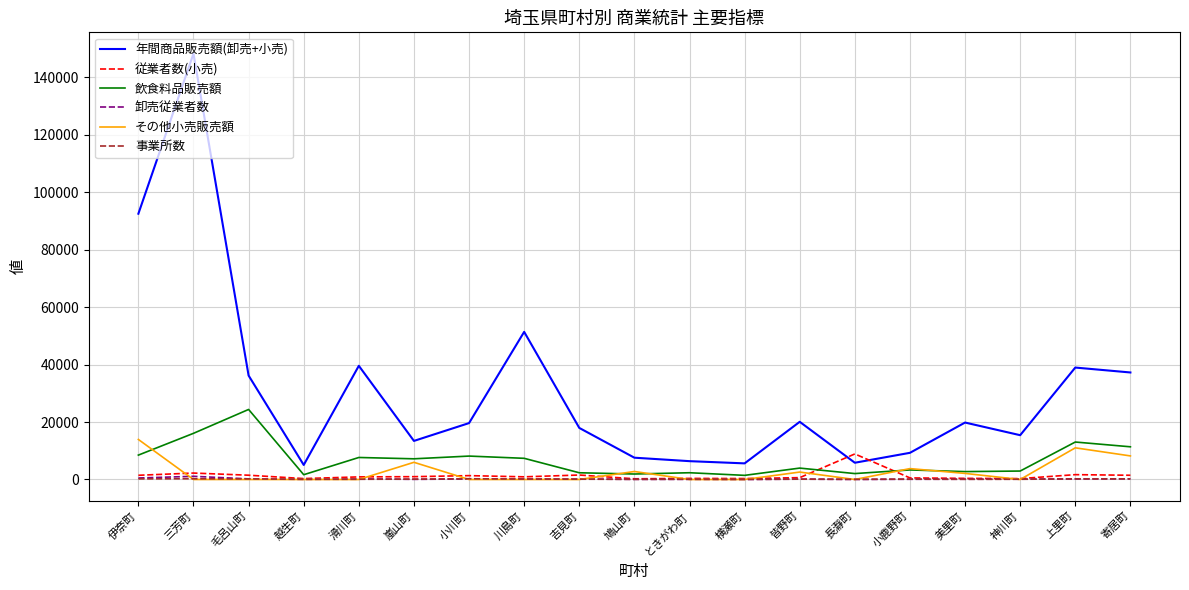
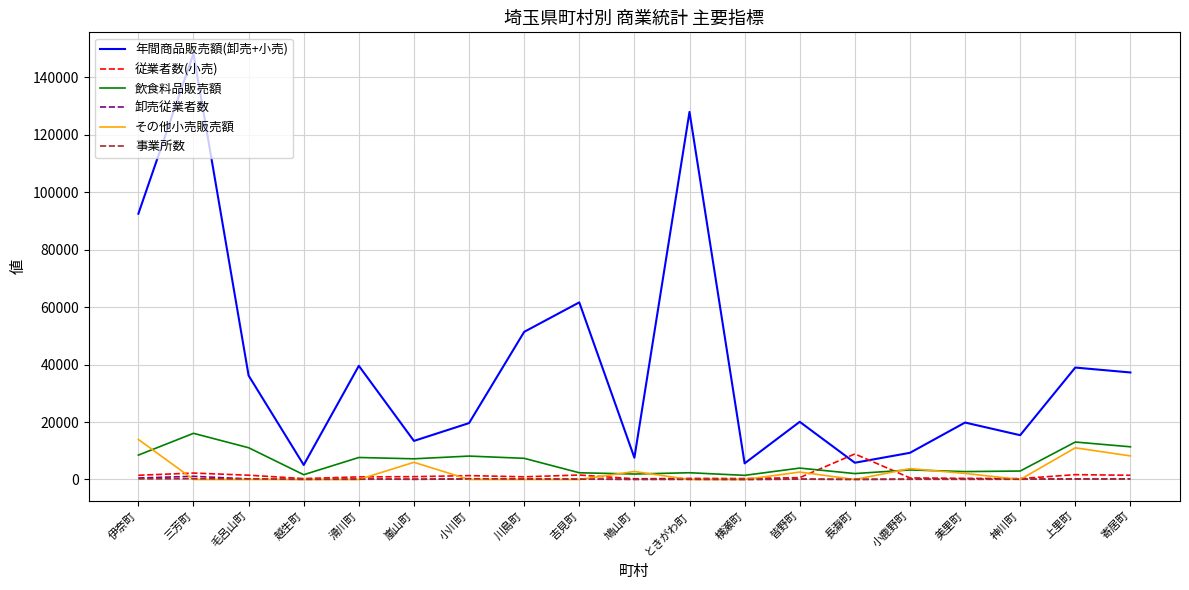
飲食料品販売額, 毛呂山町: 24000 -> 11000
年間商品販売額(卸売+小売), 吉見町: 18000 -> 62000
年間商品販売額(卸売+小売), ときがわ町: 6000 -> 128000
